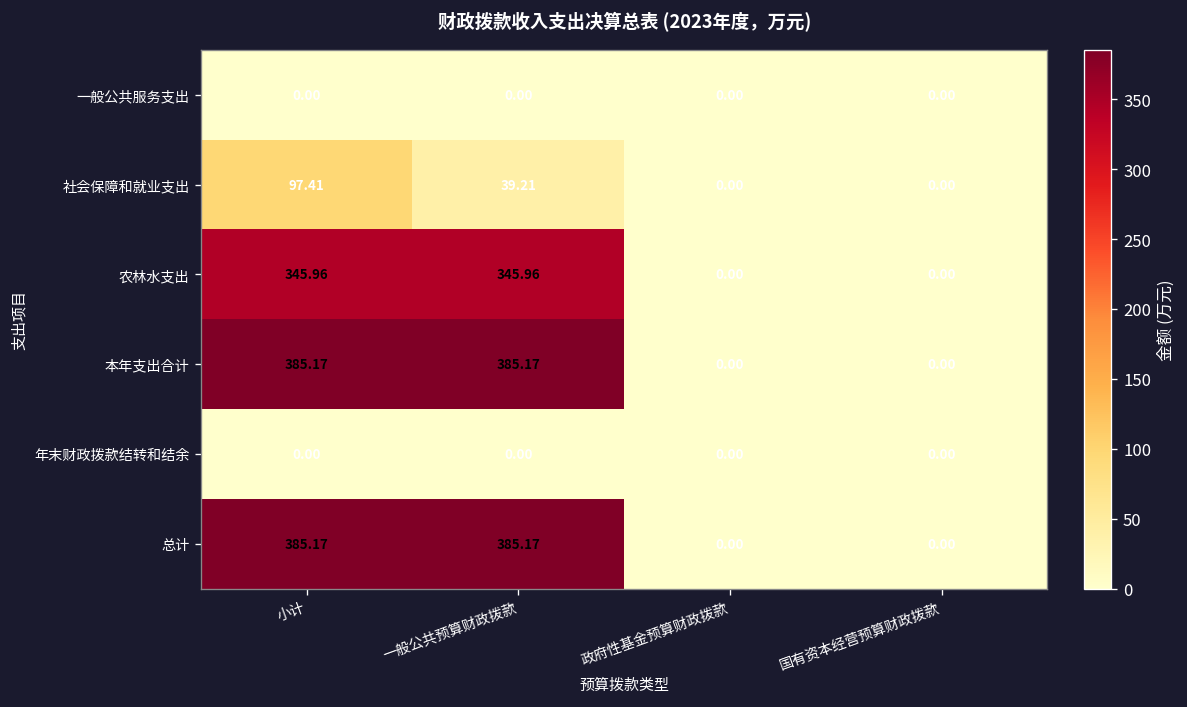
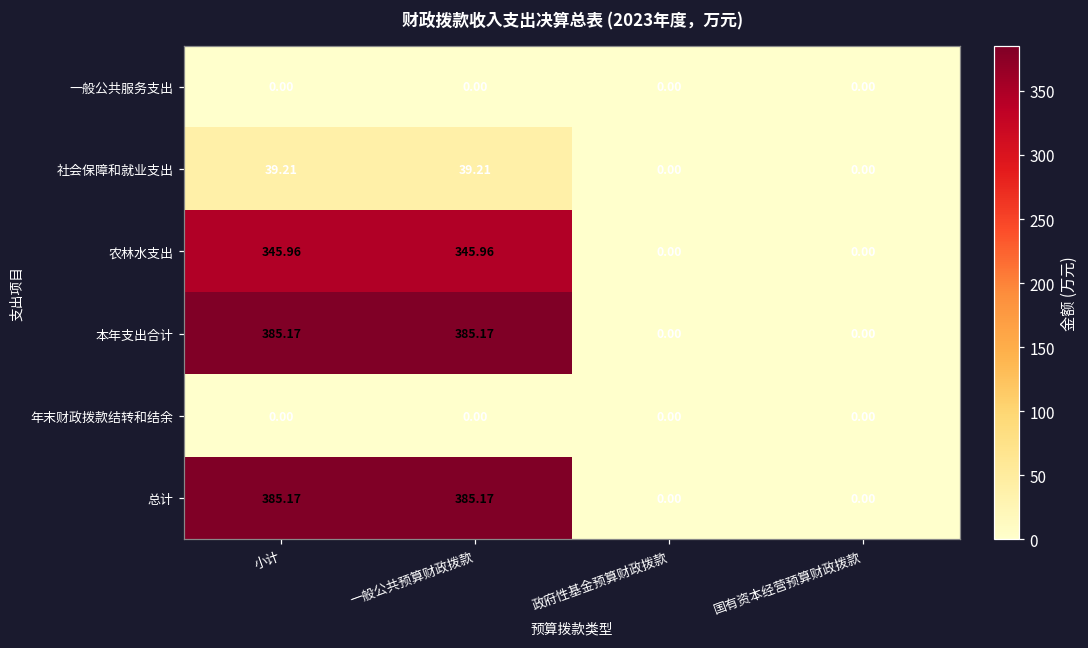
社会保障和就业支出, 小计: 97.41 -> 39.21
